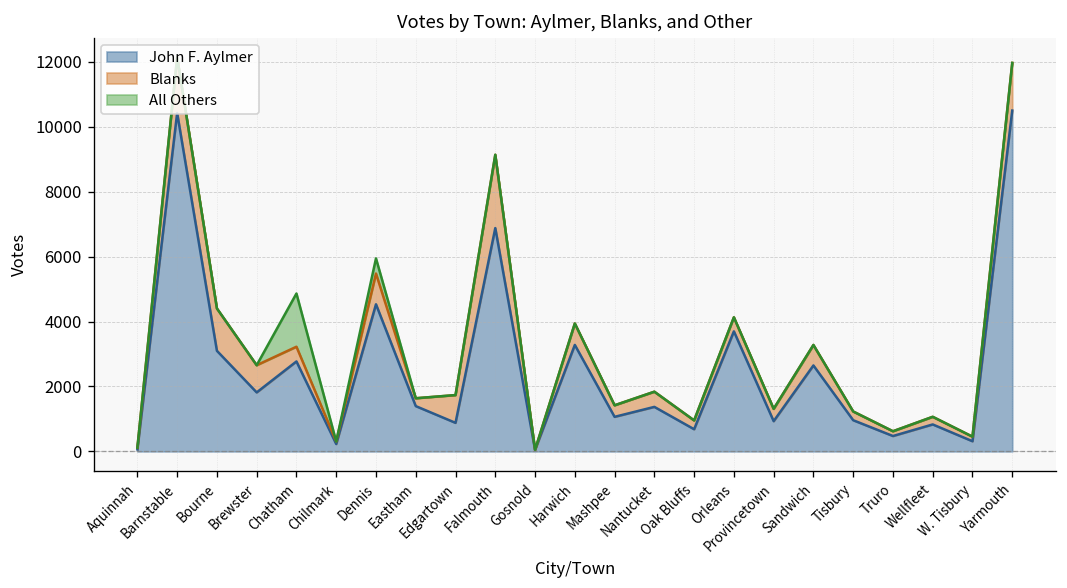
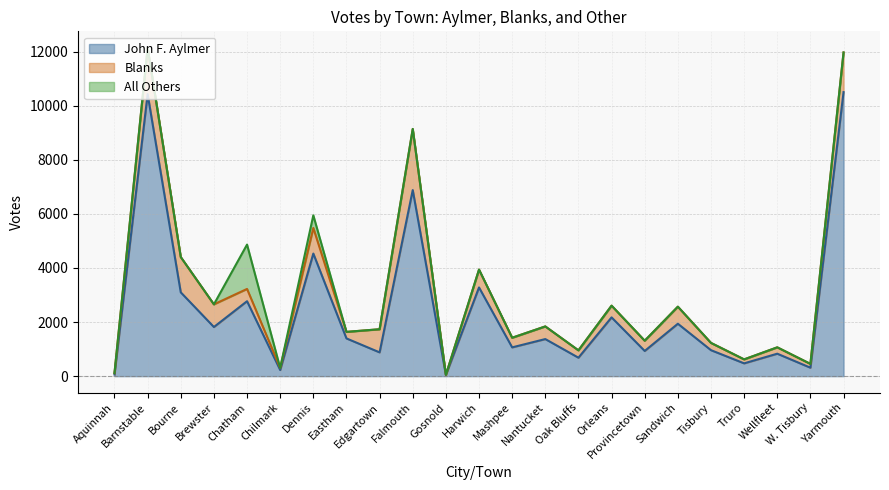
John F. Aylmer, Orleans: 3700 -> 2200
John F. Aylmer, Sandwich: 2600 -> 1900
